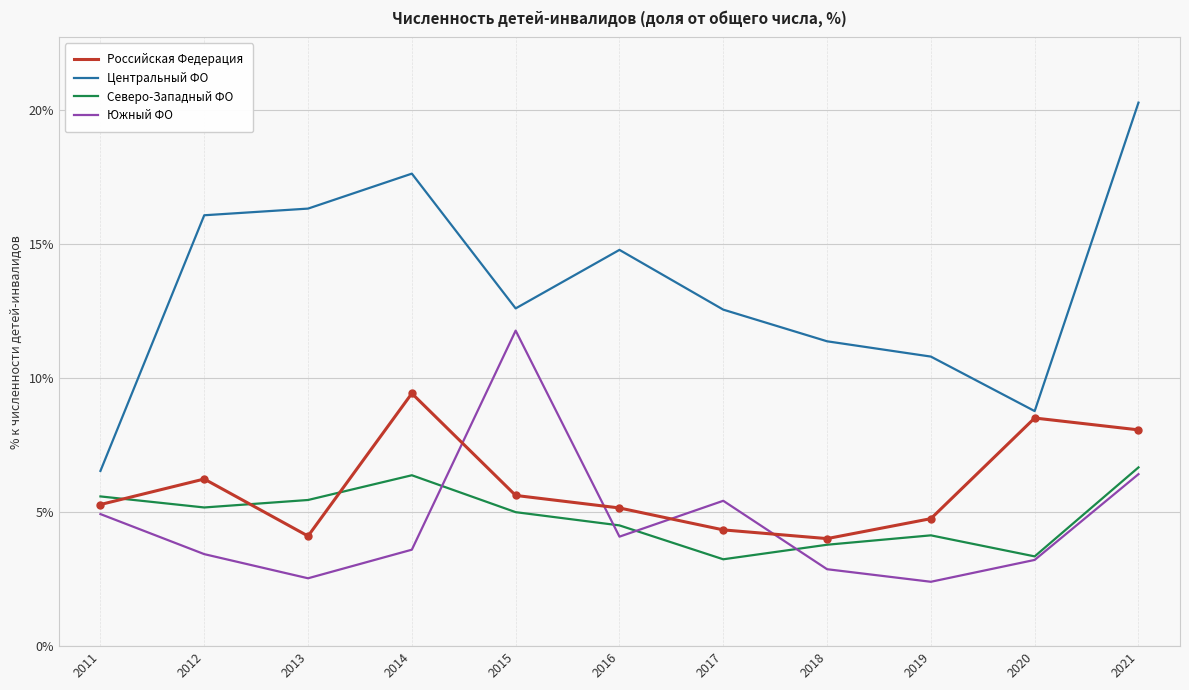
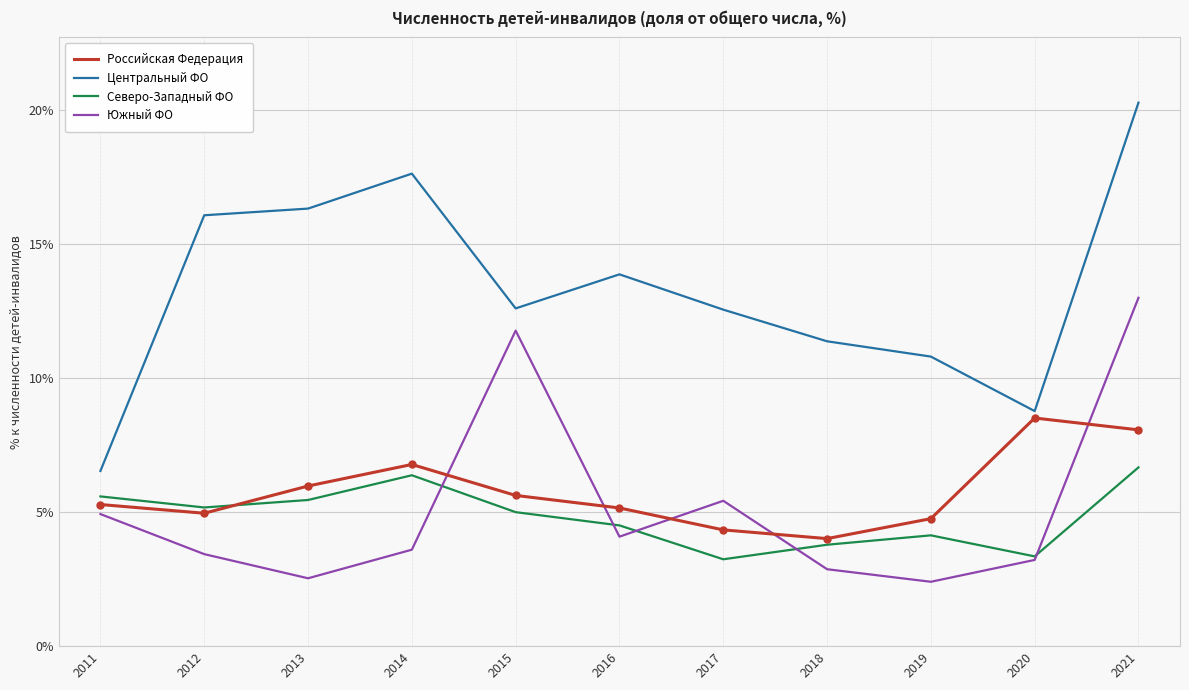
Российская Федерация, 2012: 6.2% -> 5.0%
Российская Федерация, 2013: 4.1% -> 6.0%
Российская Федерация, 2014: 9.4% -> 6.8%
Центральный ФО, 2016: 14.8% -> 13.9%
Южный ФО, 2021: 6.4% -> 13.0%
